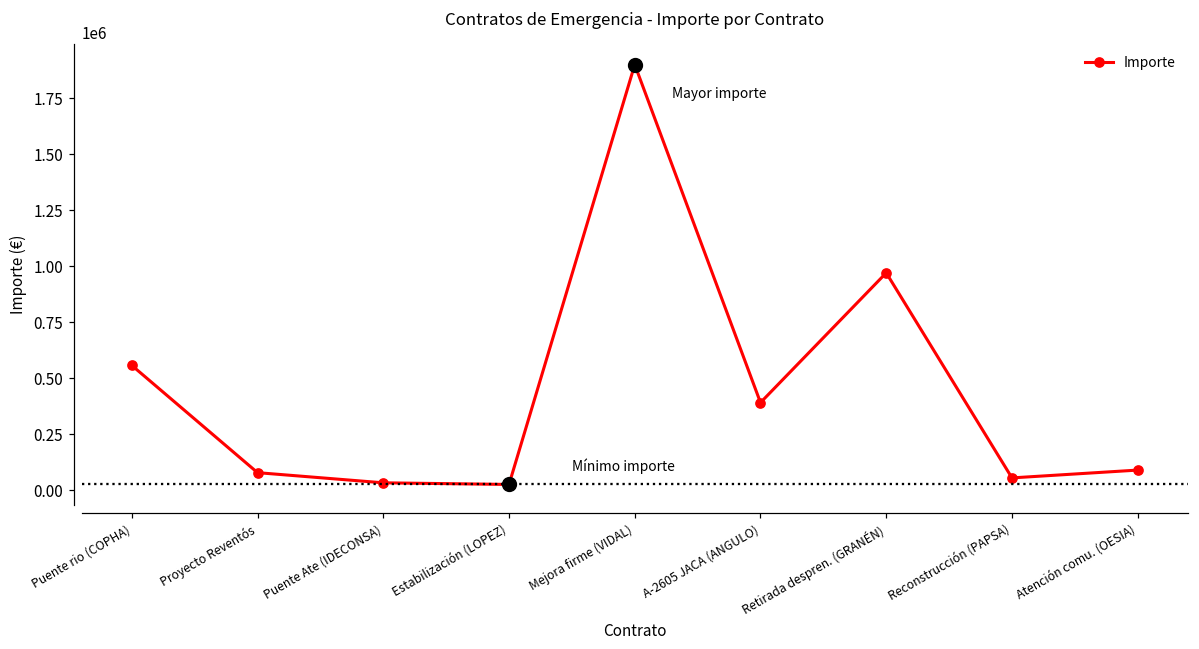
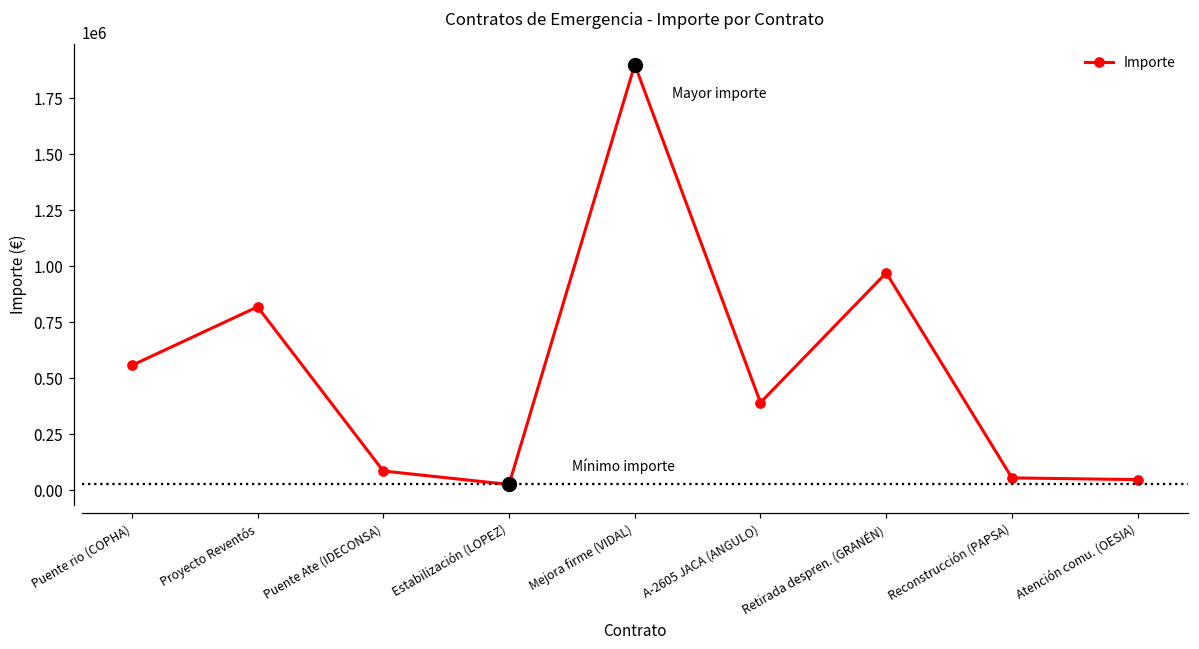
Importe, Proyecto Reventós: 80000 -> 820000
Importe, Puente Ate (IDECONSA): 30000 -> 90000
Importe, Atención comu. (OESIA): 90000 -> 50000
